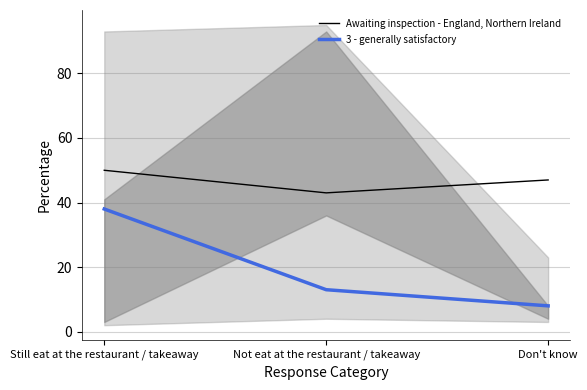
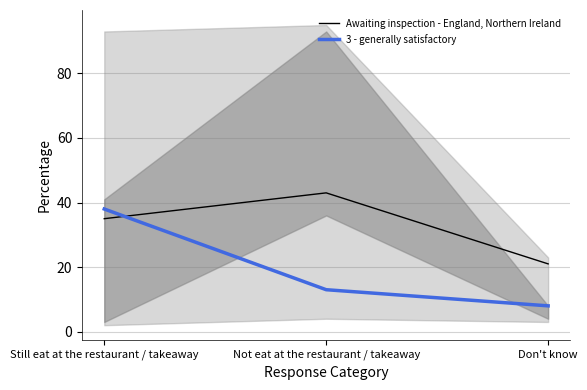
Awaiting inspection - England, Northern Ireland, Still eat at the restaurant / takeaway: 50 -> 35
Awaiting inspection - England, Northern Ireland, Don't know: 47 -> 21
